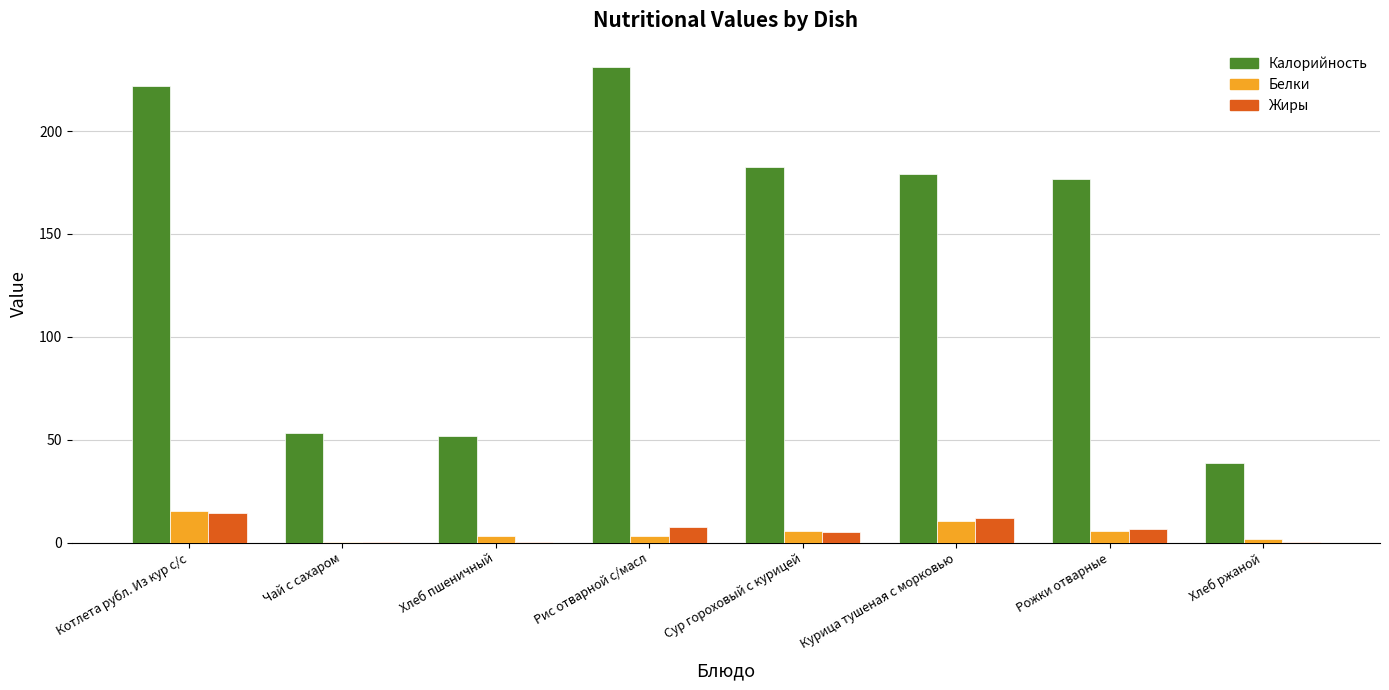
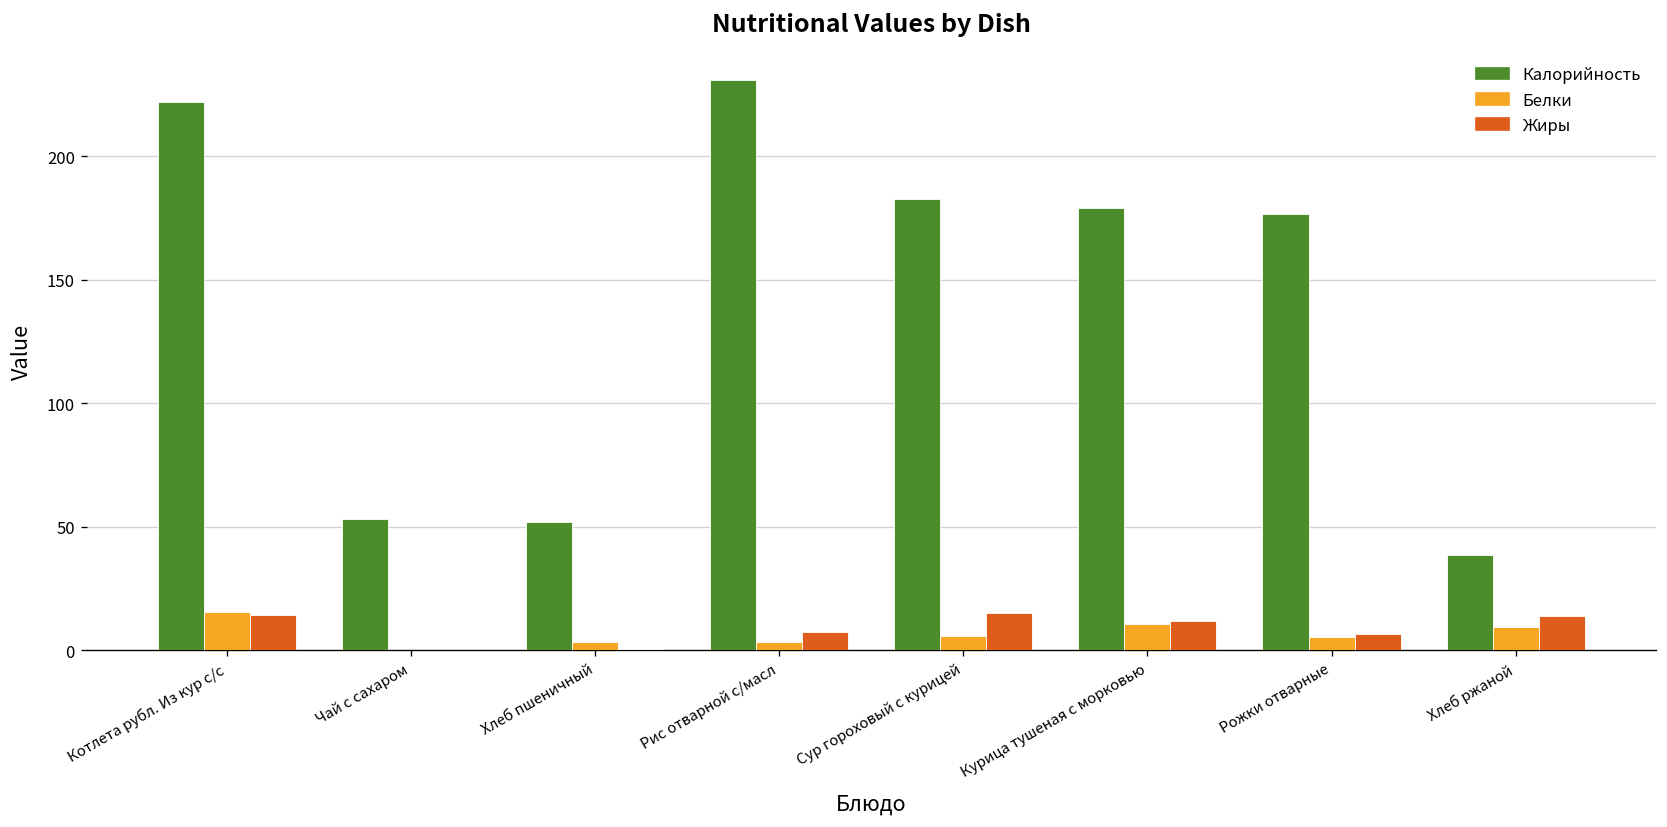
Жиры, Сур гороховый с курицей: 5 -> 15
Белки, Хлеб ржаной: 2 -> 9
Жиры, Хлеб ржаной: 0 -> 14
